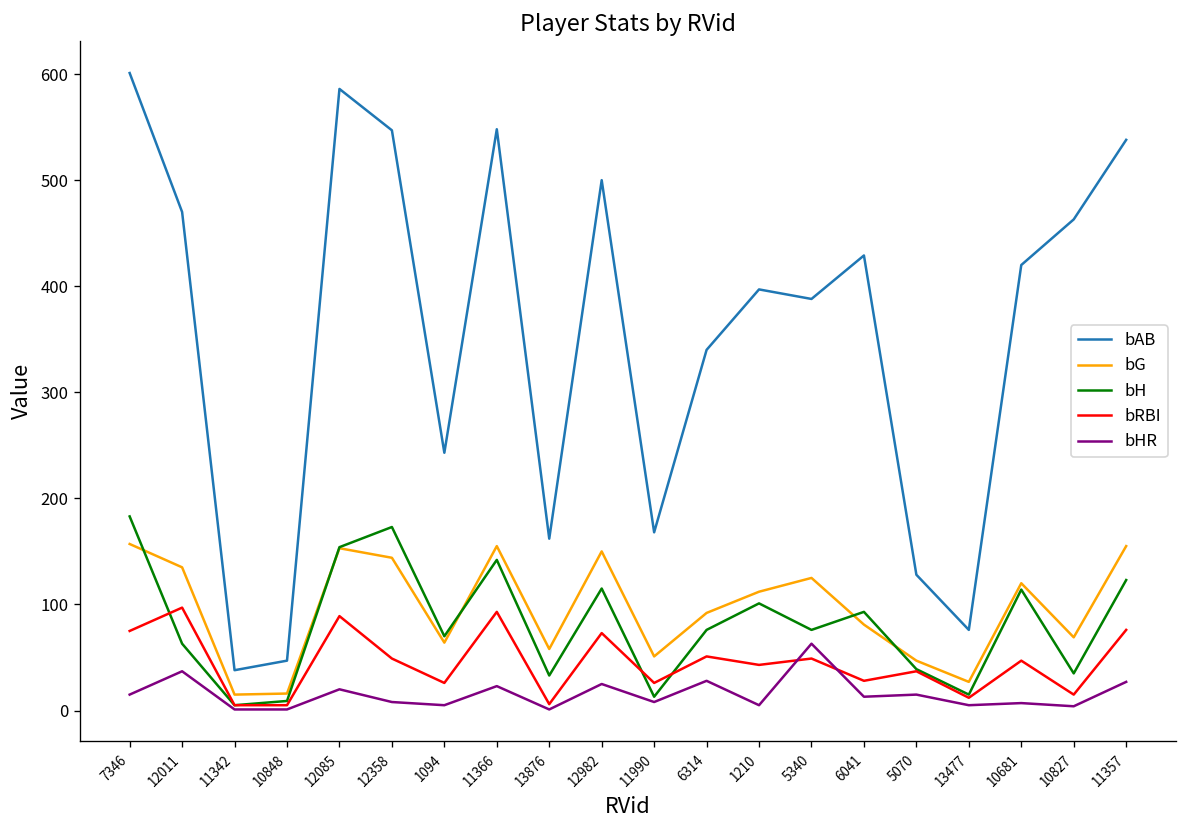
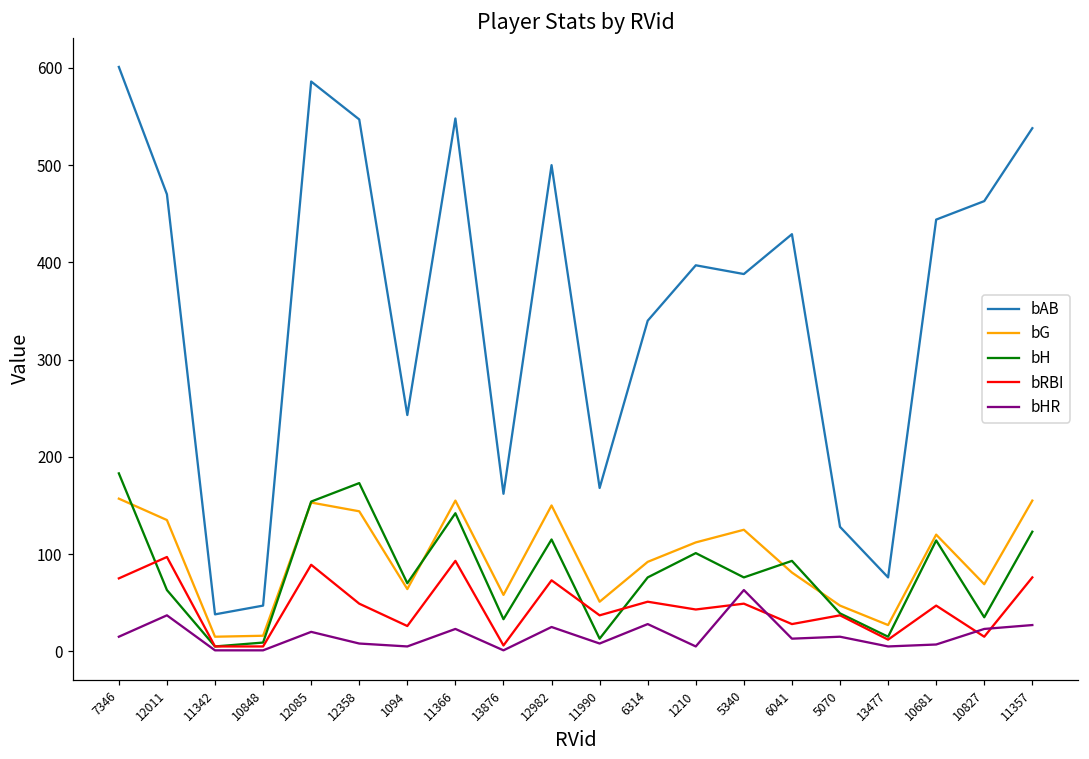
bRBI, 11990: 30 -> 40
bAB, 10681: 420 -> 440
bHR, 10827: 0 -> 20
